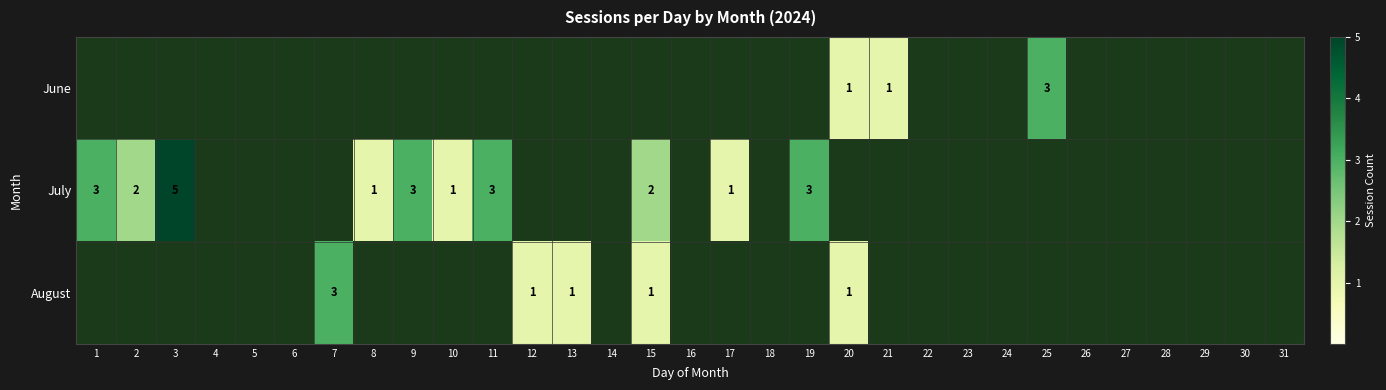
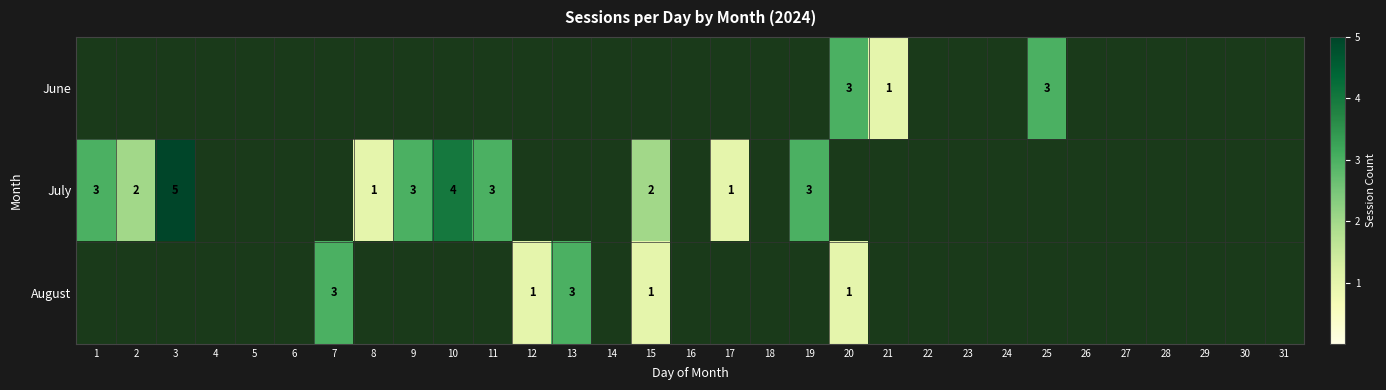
June, 20: 1 -> 3
July, 10: 1 -> 4
August, 13: 1 -> 3
